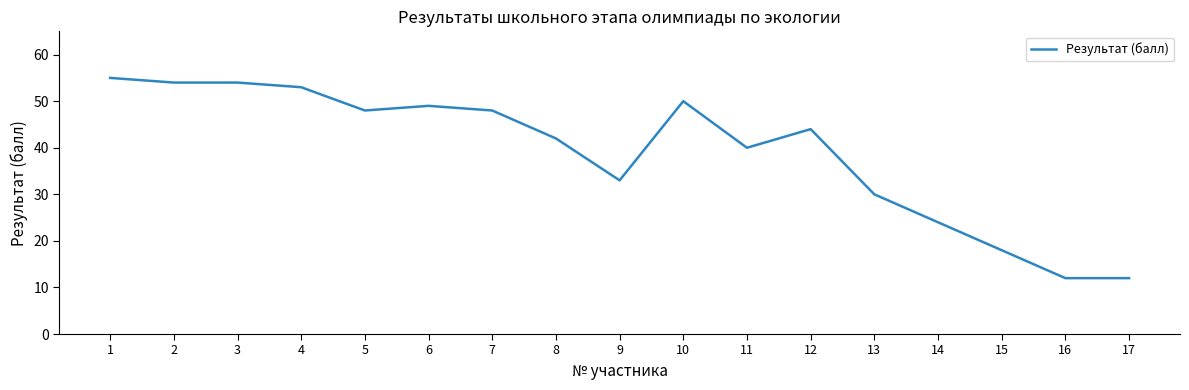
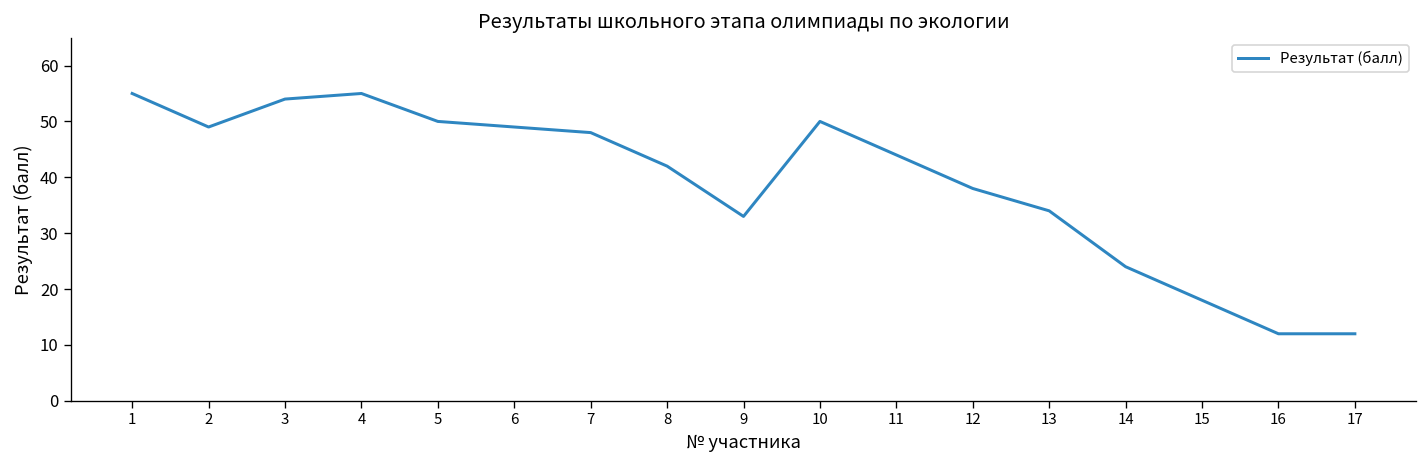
2: 54 -> 49
4: 53 -> 55
5: 48 -> 50
11: 40 -> 44
12: 44 -> 38
13: 30 -> 34
